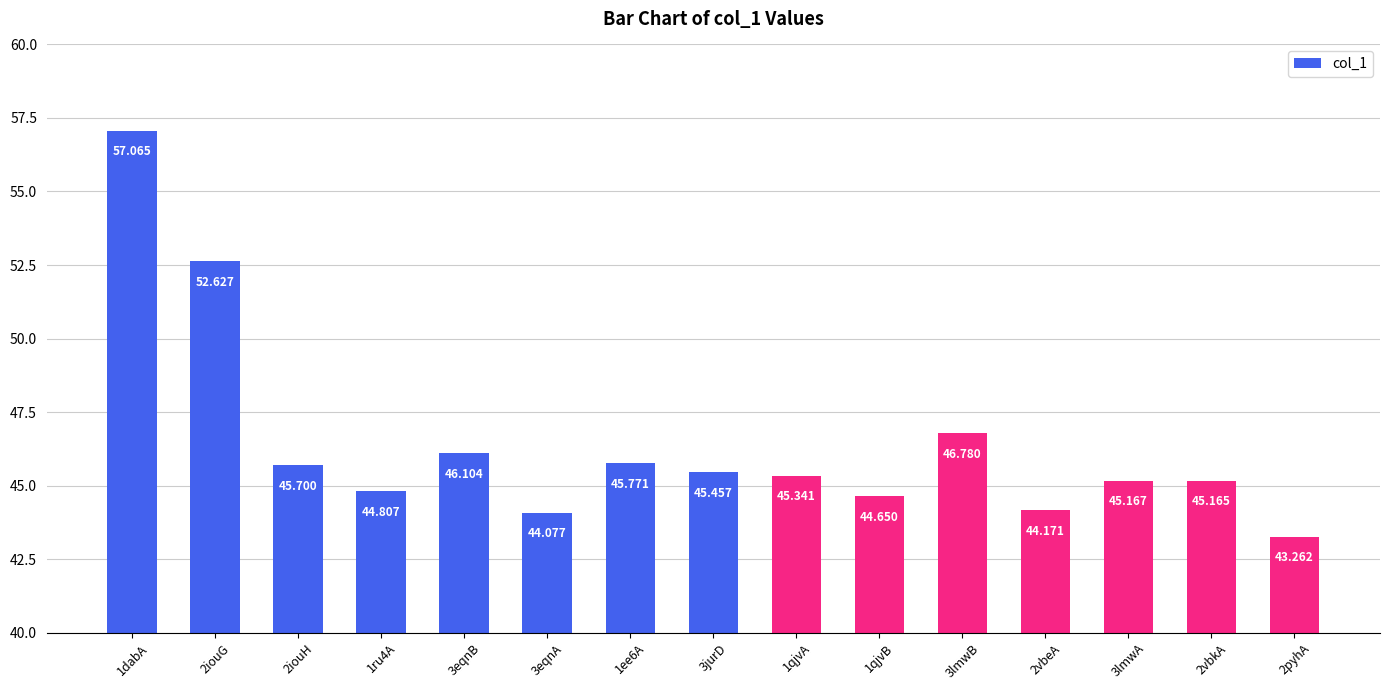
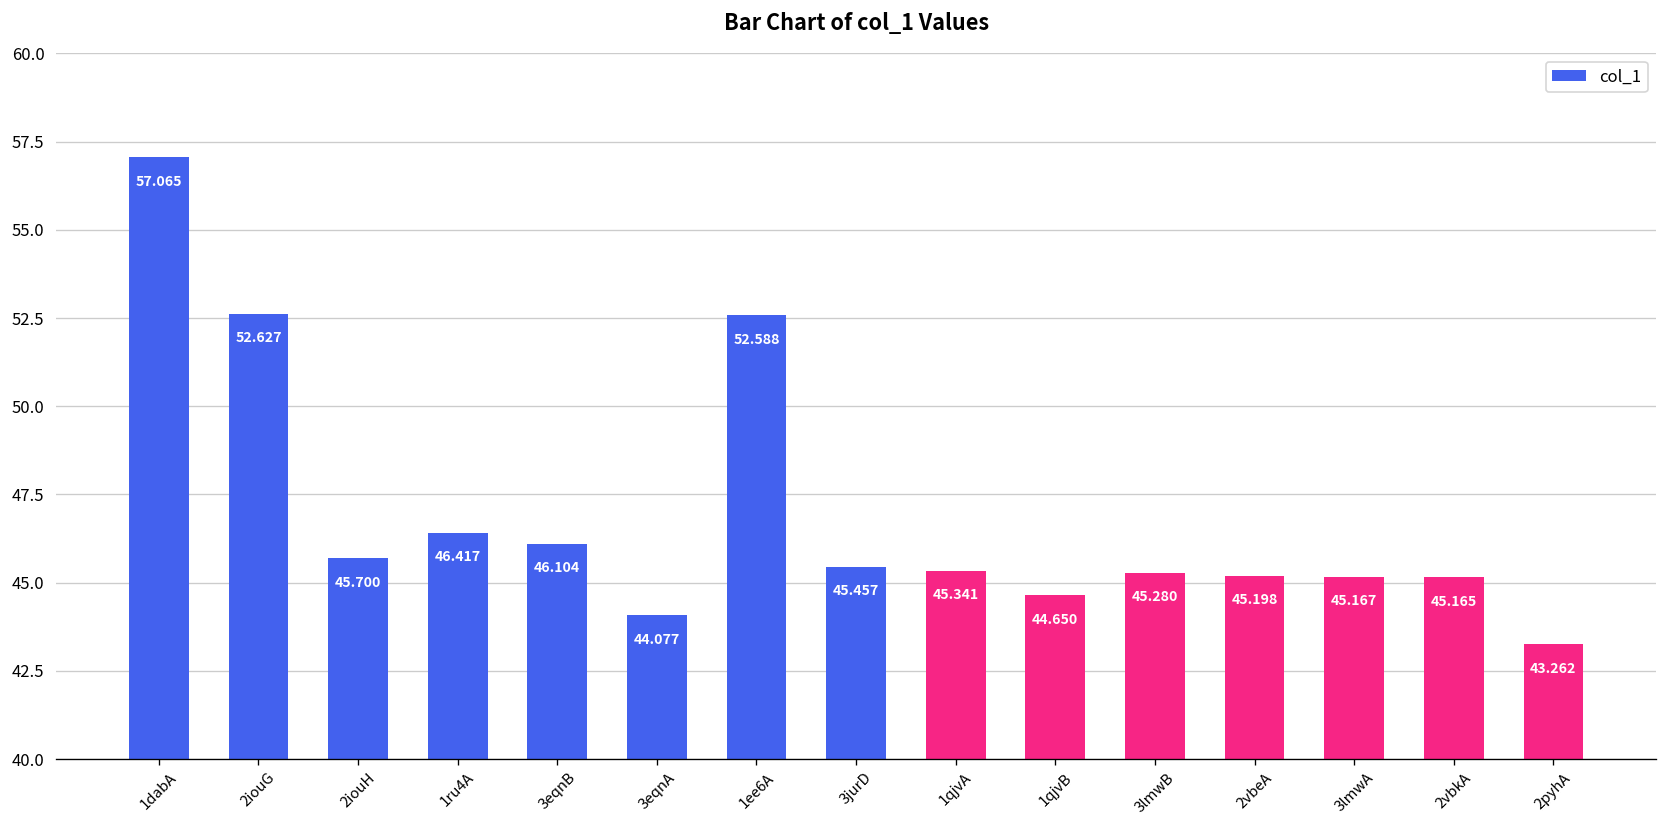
1ru4A: 44.807 -> 46.417
1ee6A: 45.771 -> 52.588
3lmwB: 46.780 -> 45.280
2vbeA: 44.171 -> 45.198
